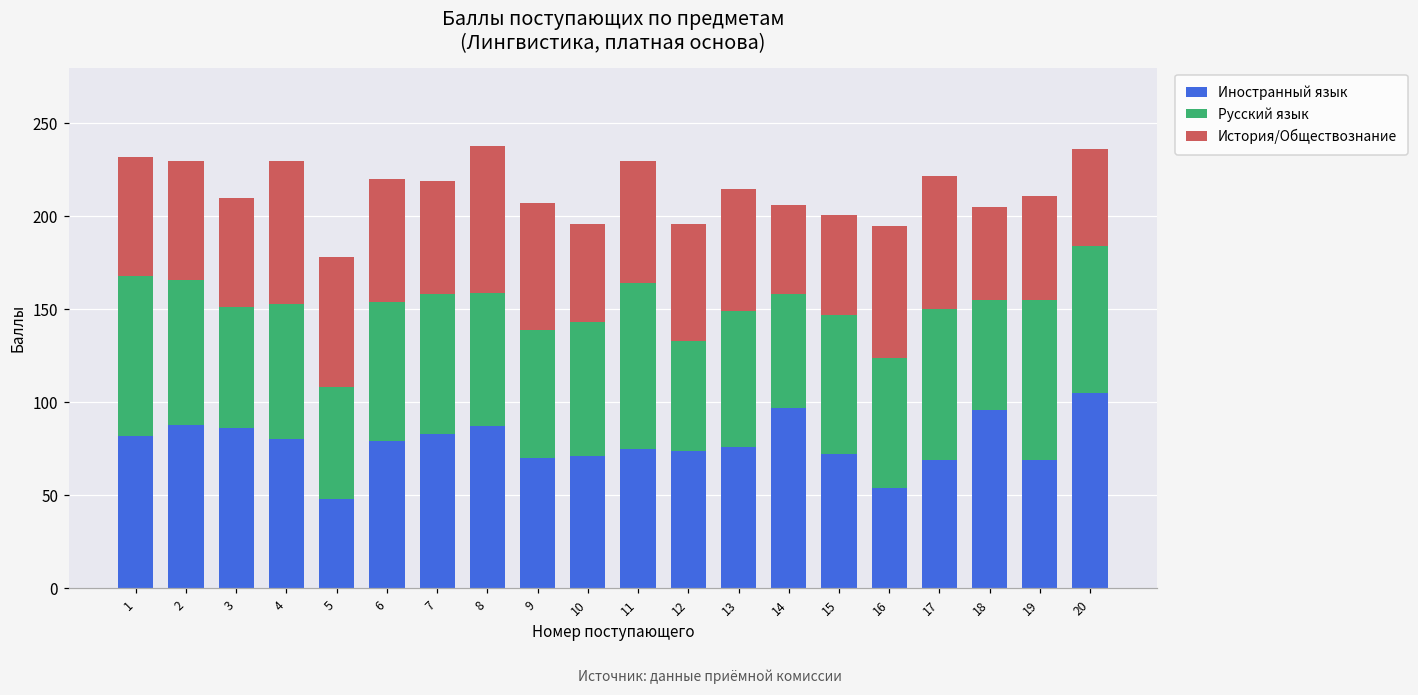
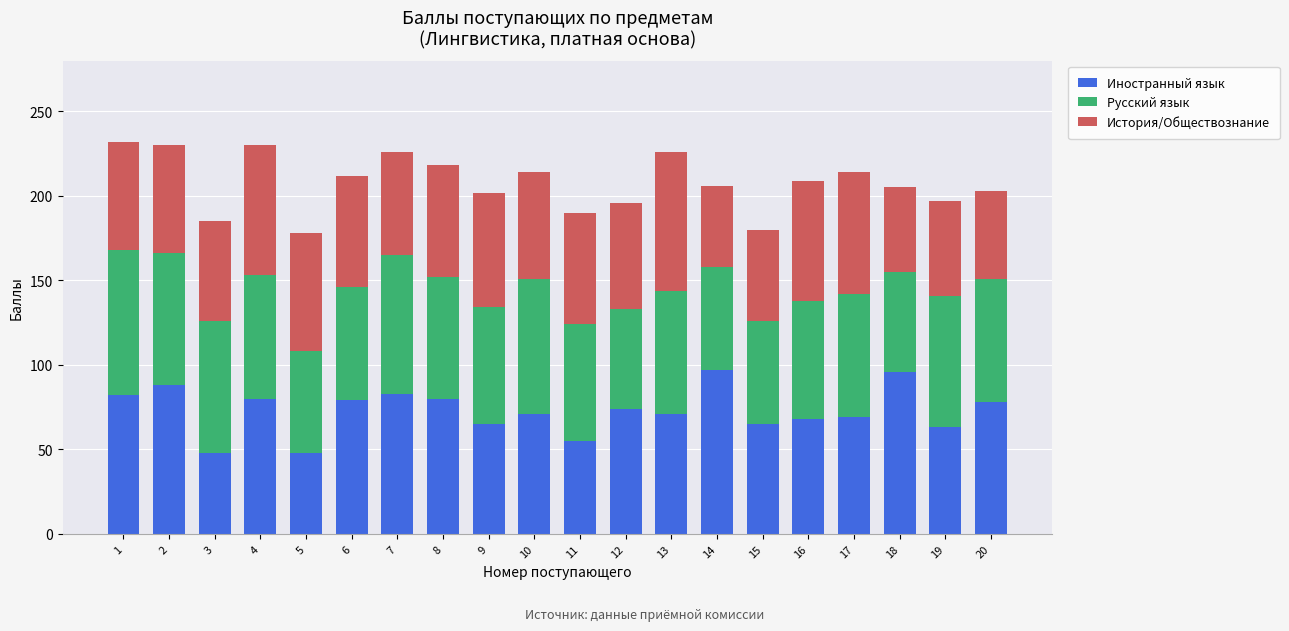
Иностранный язык, 3: 86 -> 48
Русский язык, 3: 65 -> 78
Русский язык, 6: 75 -> 67
Русский язык, 7: 75 -> 82
Иностранный язык, 8: 87 -> 80
История/Обществознание, 8: 79 -> 66
Иностранный язык, 9: 70 -> 65
Русский язык, 10: 72 -> 80
История/Обществознание, 10: 53 -> 63
Иностранный язык, 11: 75 -> 55
Русский язык, 11: 89 -> 69
Иностранный язык, 13: 76 -> 71
История/Обществознание, 13: 66 -> 82
Иностранный язык, 15: 72 -> 65
Русский язык, 15: 75 -> 61
Иностранный язык, 16: 54 -> 68
Русский язык, 17: 81 -> 73
Иностранный язык, 19: 69 -> 63
Русский язык, 19: 86 -> 78
Иностранный язык, 20: 105 -> 78
Русский язык, 20: 79 -> 73
